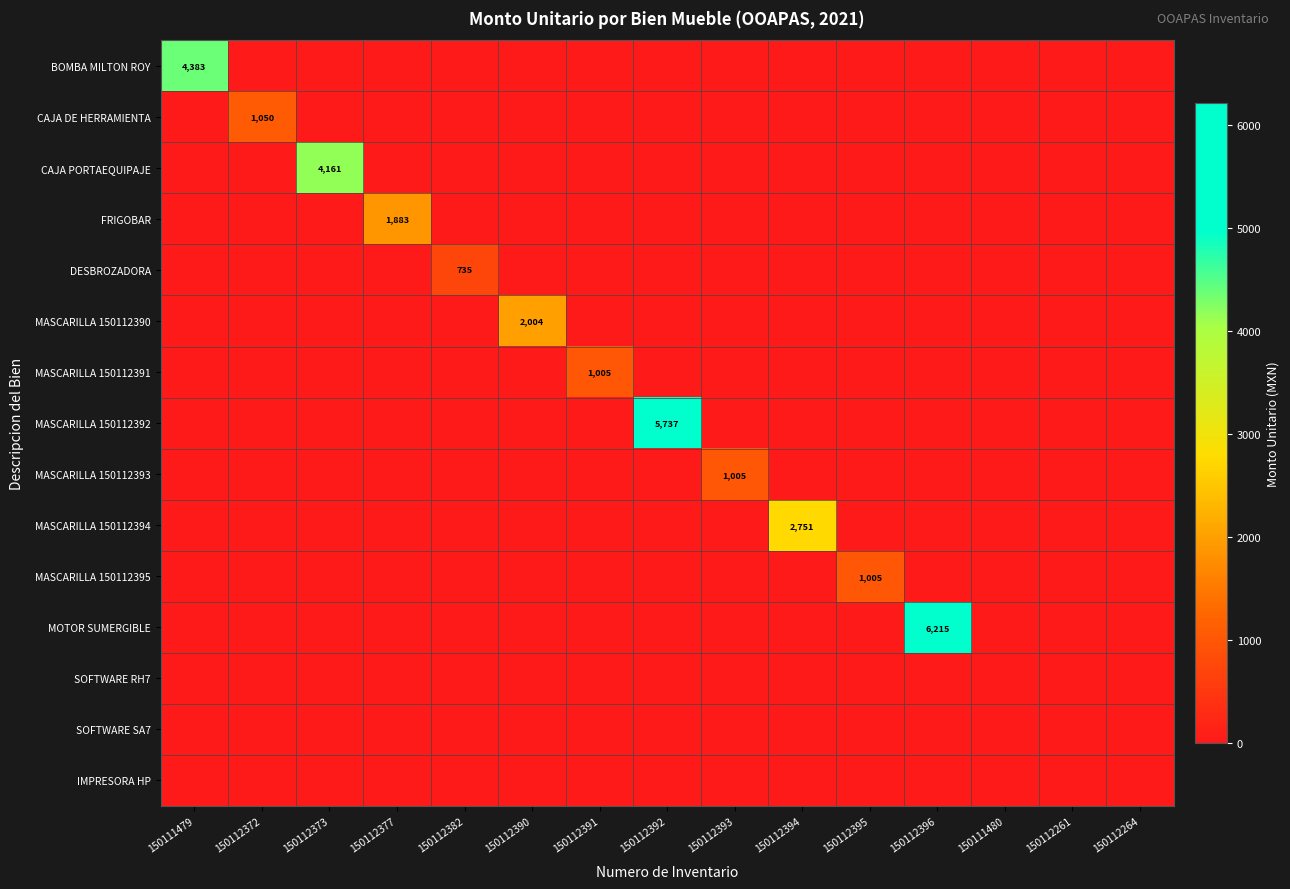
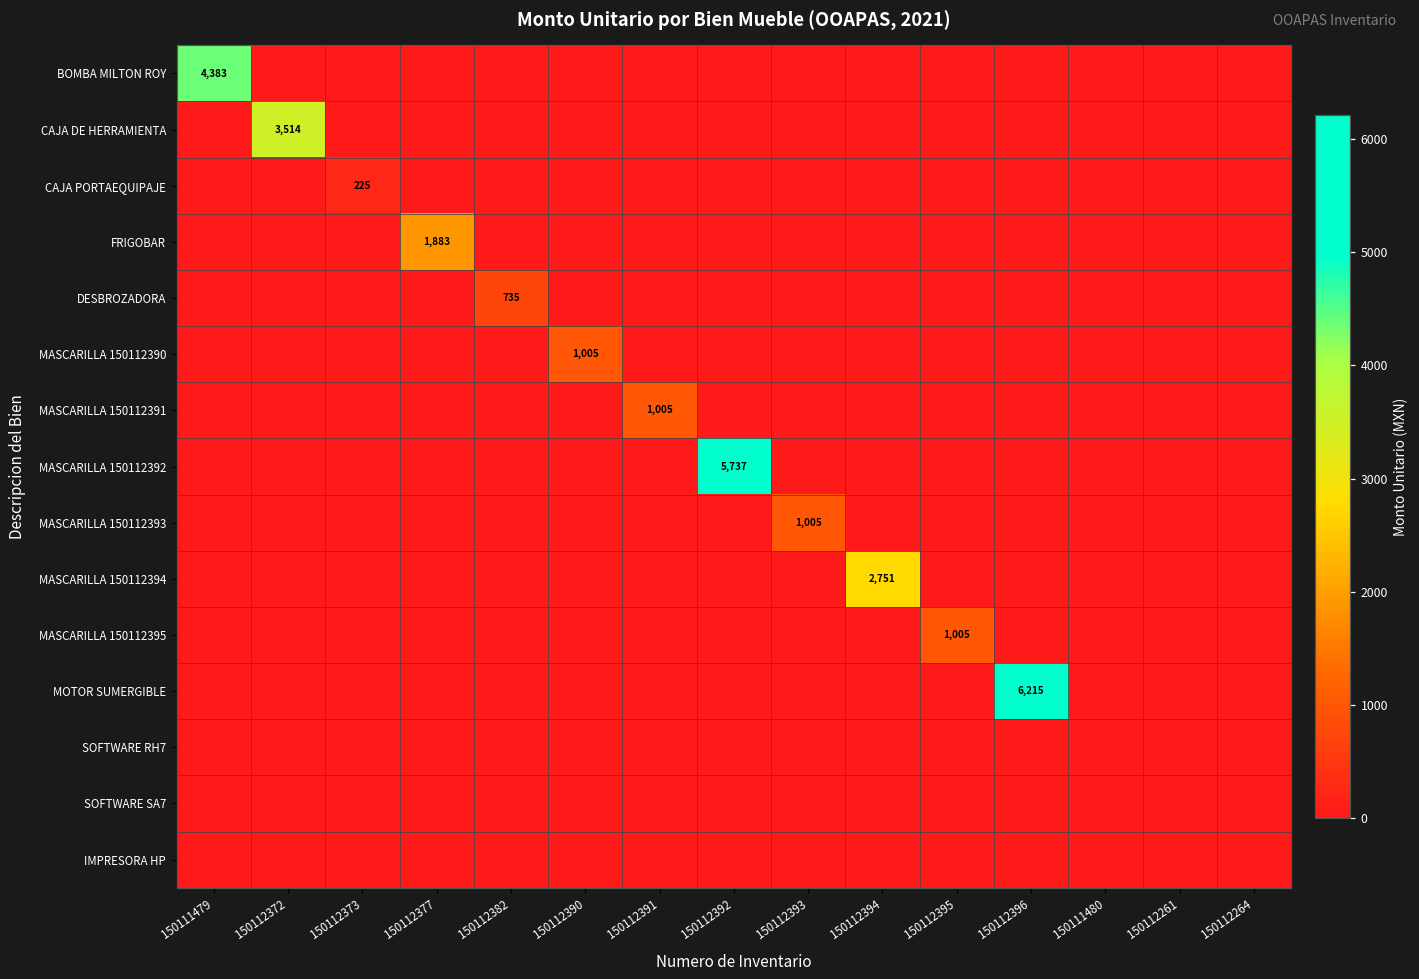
CAJA DE HERRAMIENTA, 150112372: 1,050 -> 3,514
CAJA PORTAEQUIPAJE, 150112373: 4,161 -> 225
MASCARILLA 150112390, 150112390: 2,004 -> 1,005
